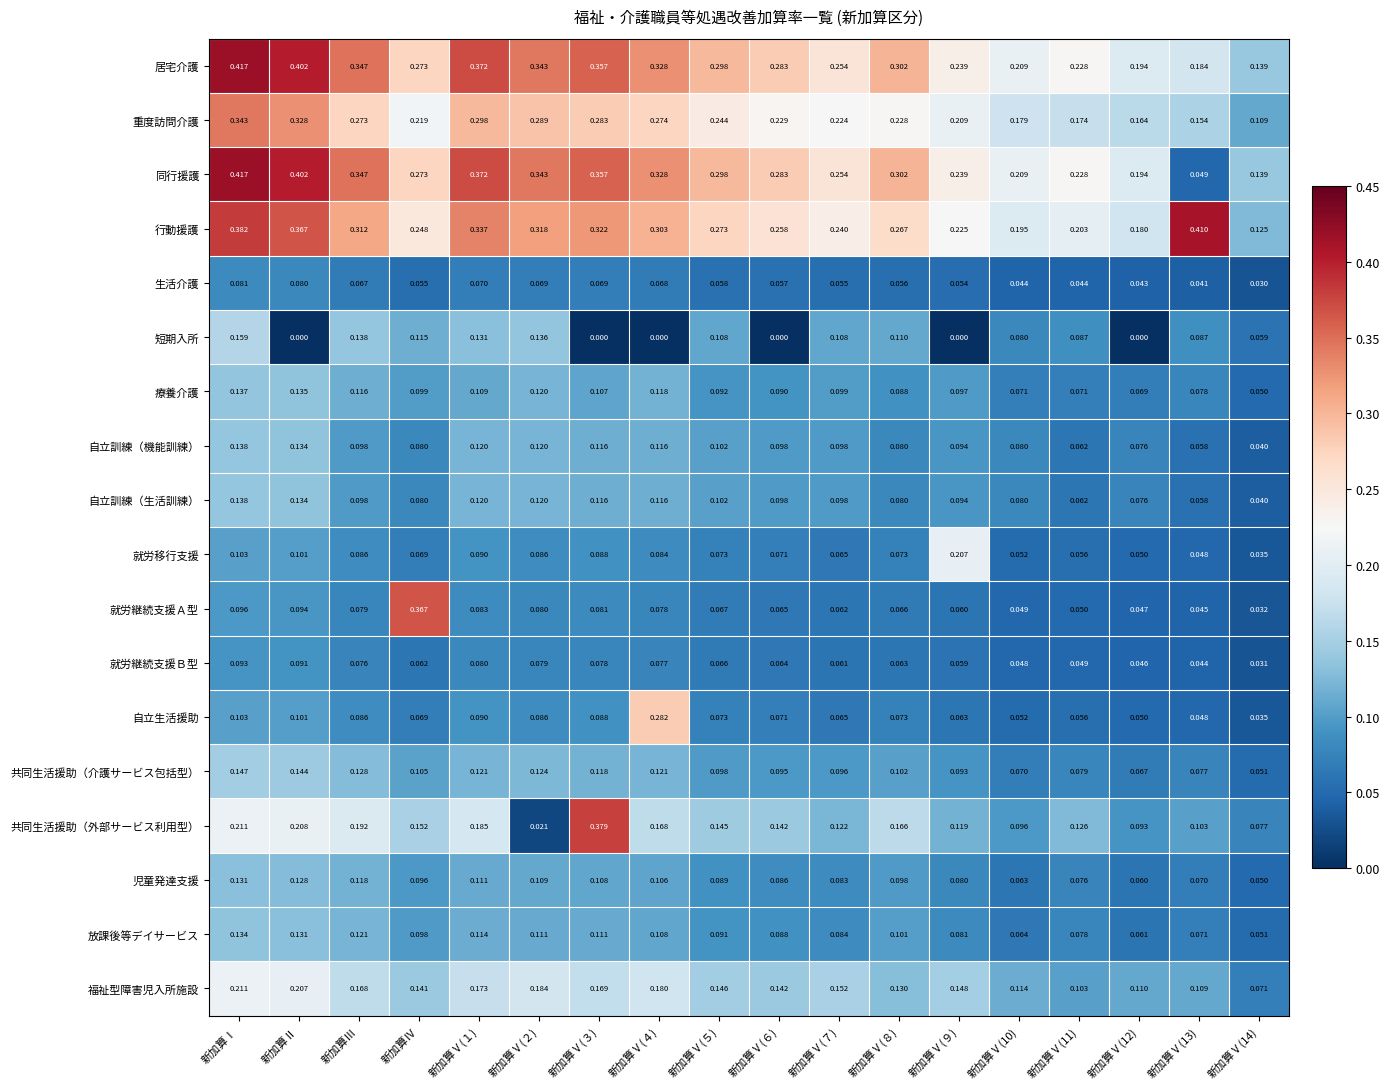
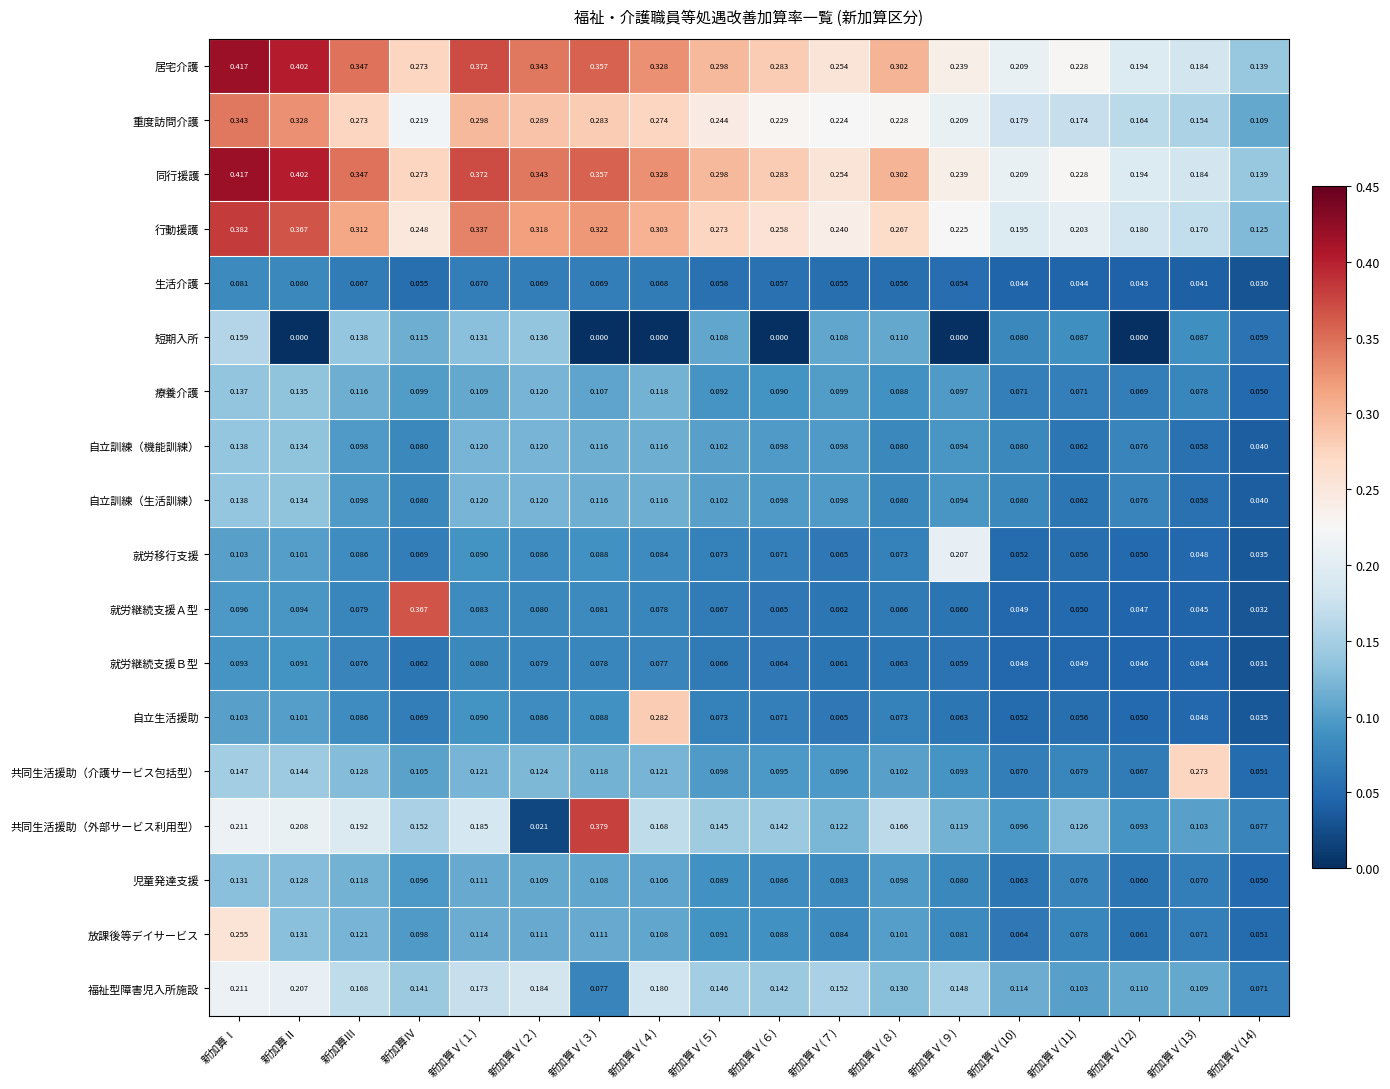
同行援護, 新加算Ⅴ(13): 0.049 -> 0.184
行動援護, 新加算Ⅴ(13): 0.410 -> 0.170
共同生活援助（介護サービス包括型）, 新加算Ⅴ(13): 0.077 -> 0.273
放課後等デイサービス, 新加算Ⅰ: 0.134 -> 0.255
福祉型障害児入所施設, 新加算Ⅴ(３): 0.169 -> 0.077
